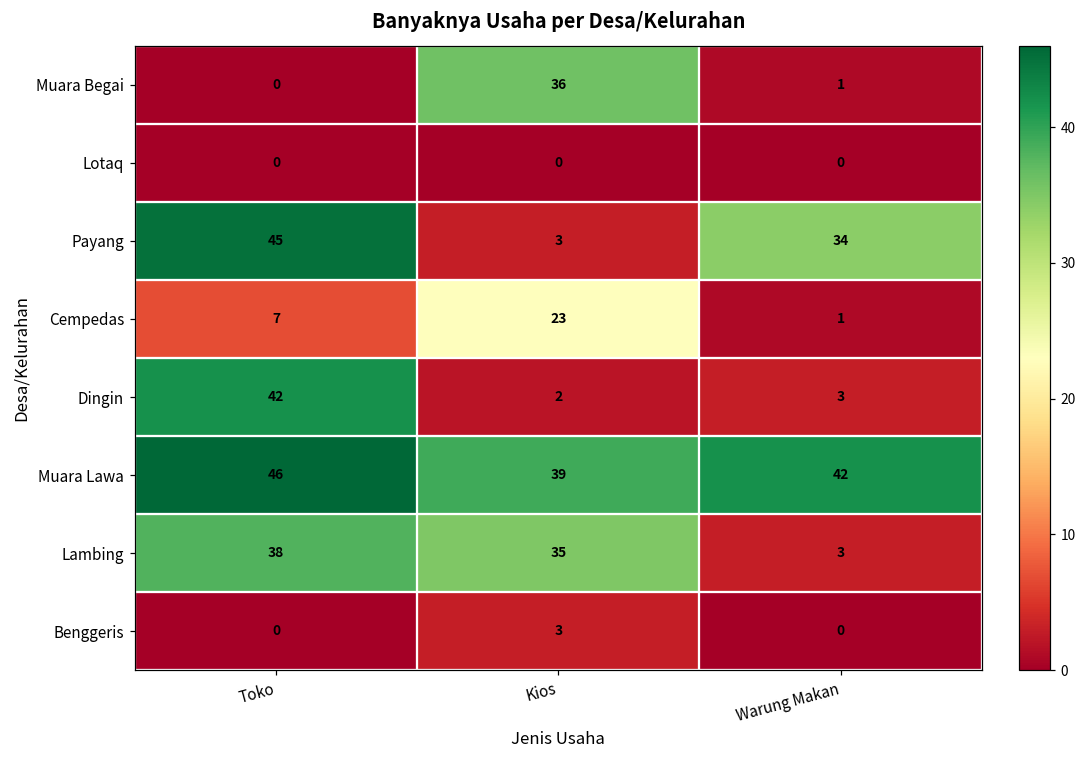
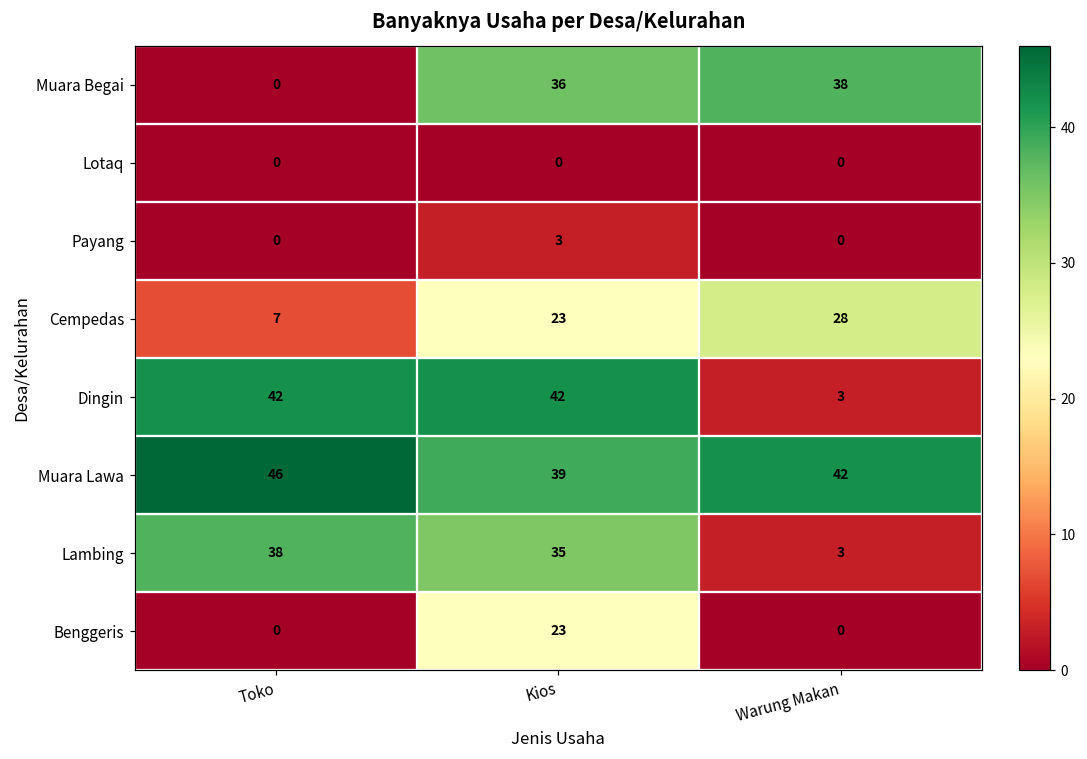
Muara Begai, Warung Makan: 1 -> 38
Payang, Toko: 45 -> 0
Payang, Warung Makan: 34 -> 0
Cempedas, Warung Makan: 1 -> 28
Dingin, Kios: 2 -> 42
Benggeris, Kios: 3 -> 23
